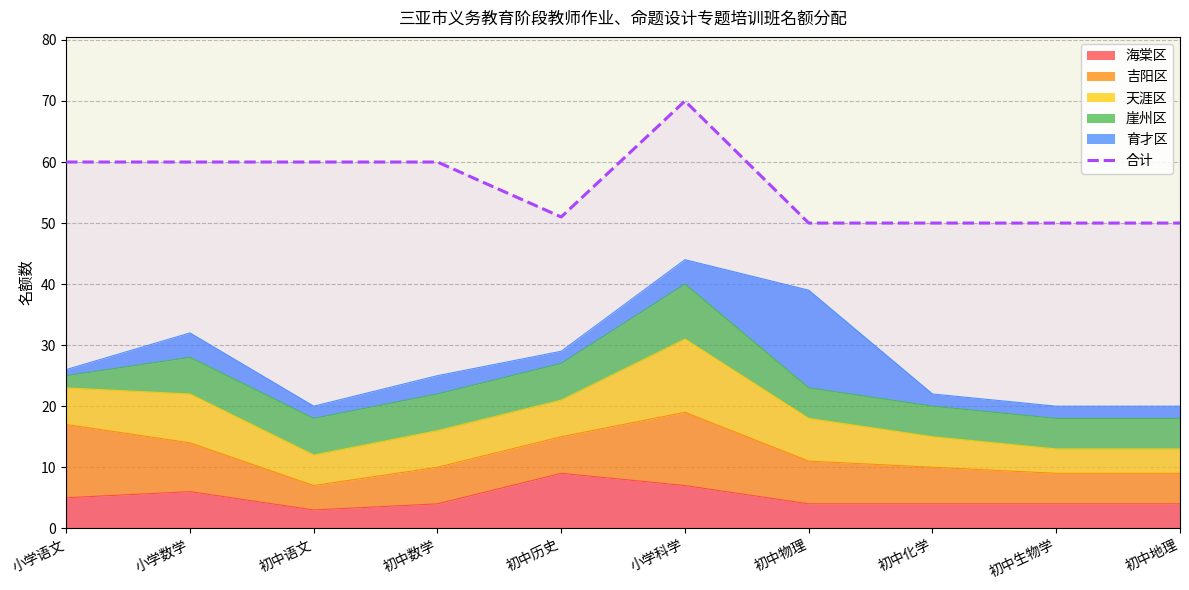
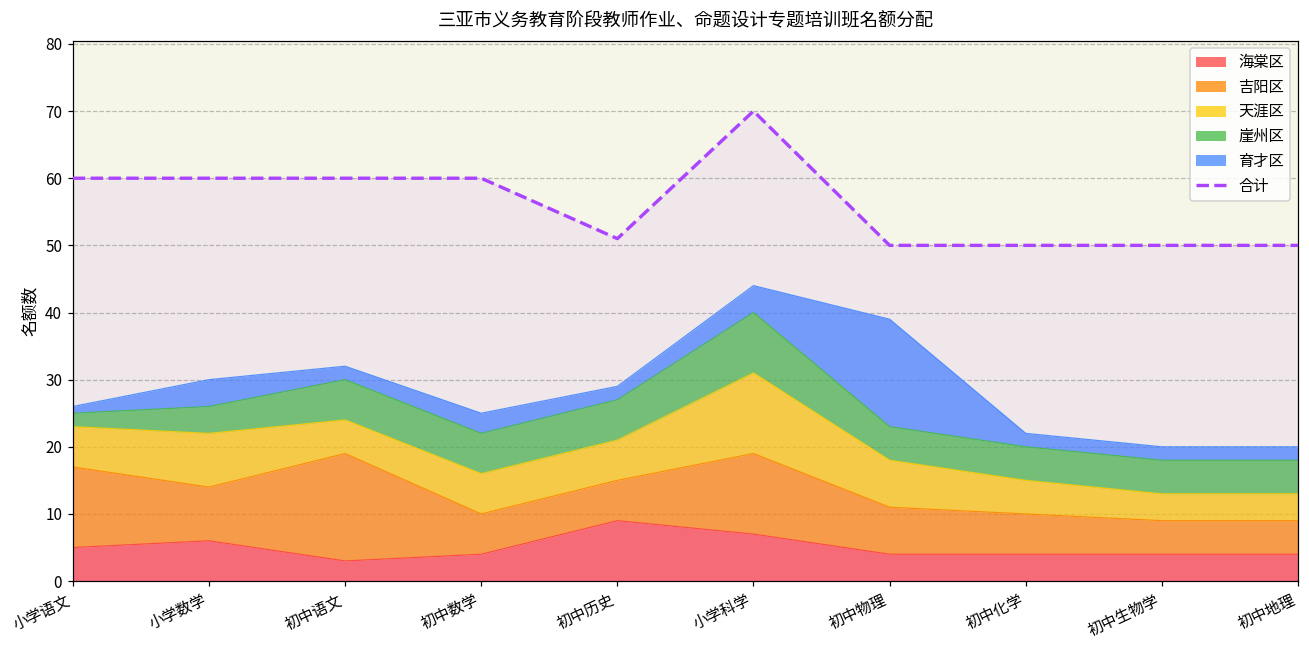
崖州区, 小学数学: 6 -> 4
吉阳区, 初中语文: 4 -> 16
